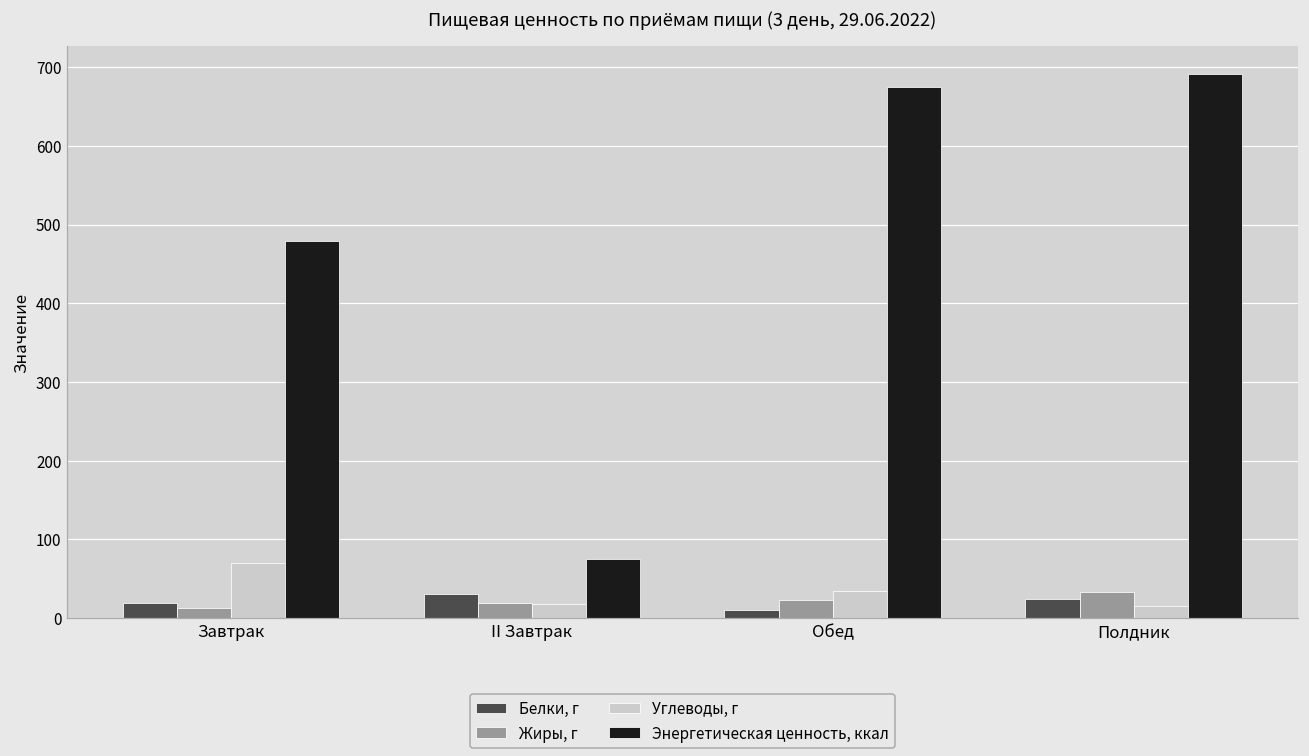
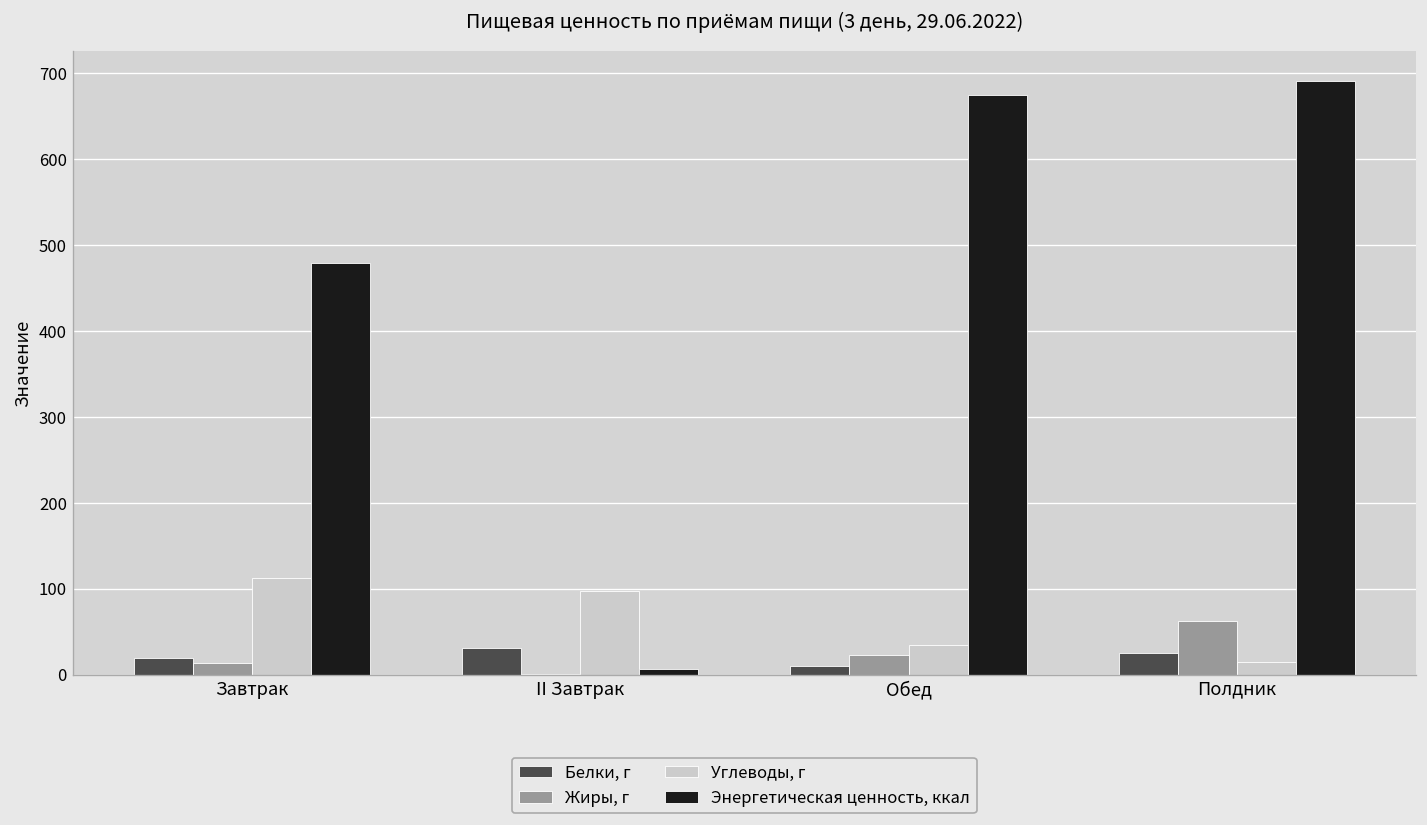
Углеводы, г, Завтрак: 70 -> 110
Жиры, г, II Завтрак: 20 -> 0
Углеводы, г, II Завтрак: 20 -> 100
Энергетическая ценность, ккал, II Завтрак: 80 -> 10
Жиры, г, Полдник: 30 -> 60
